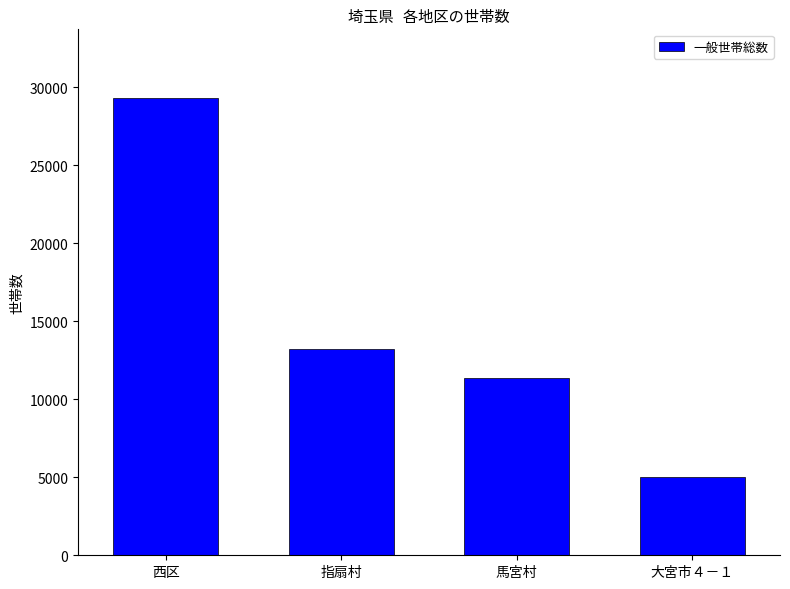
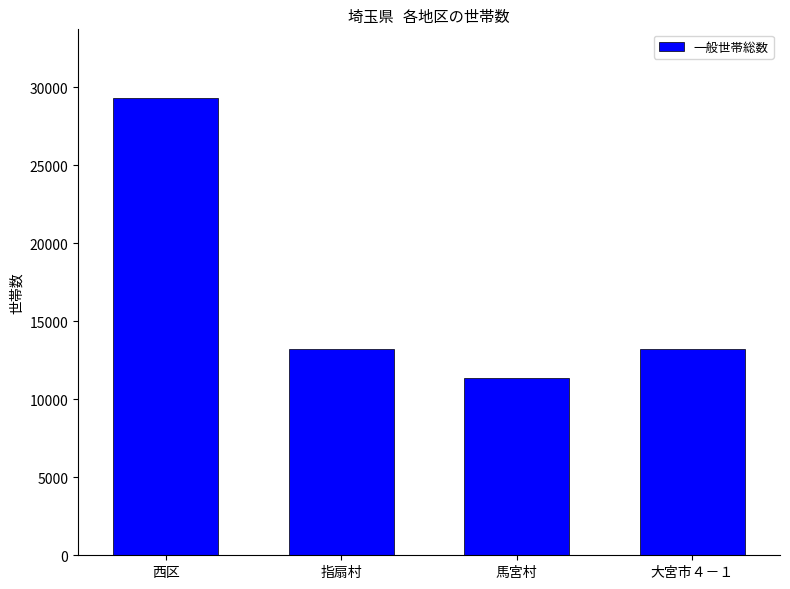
大宮市４－１: 5000 -> 13200
